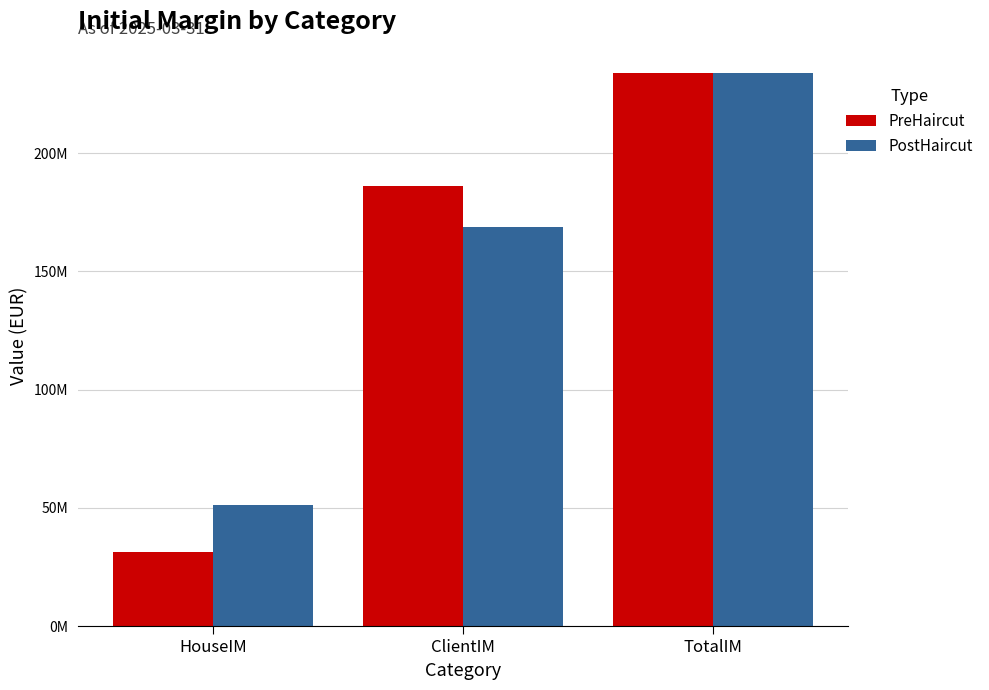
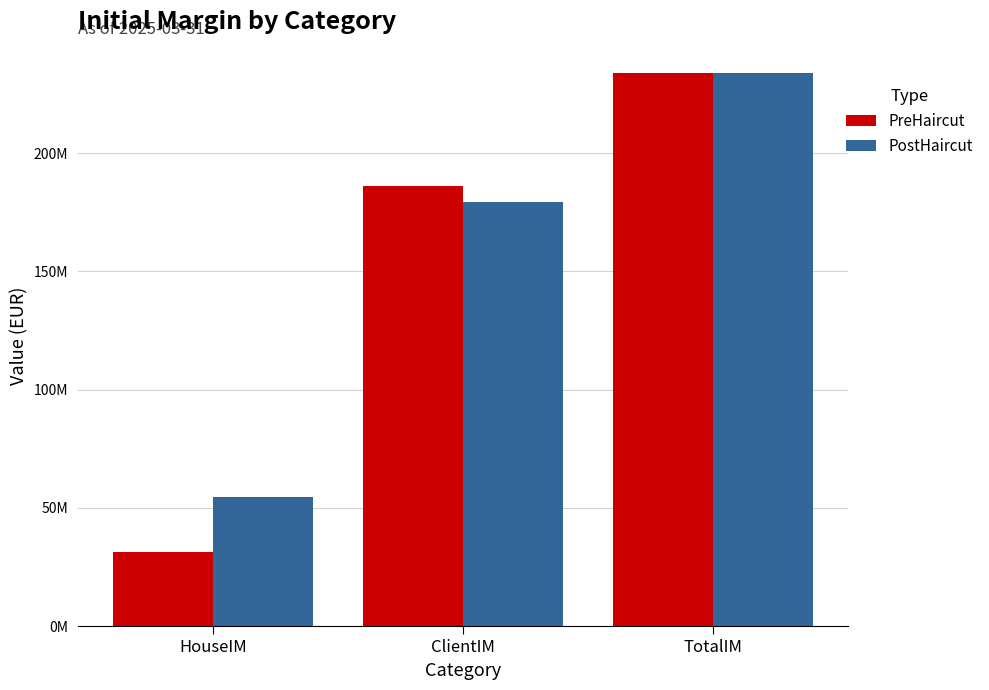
PostHaircut, HouseIM: 51000000 -> 55000000
PostHaircut, ClientIM: 169000000 -> 179000000
